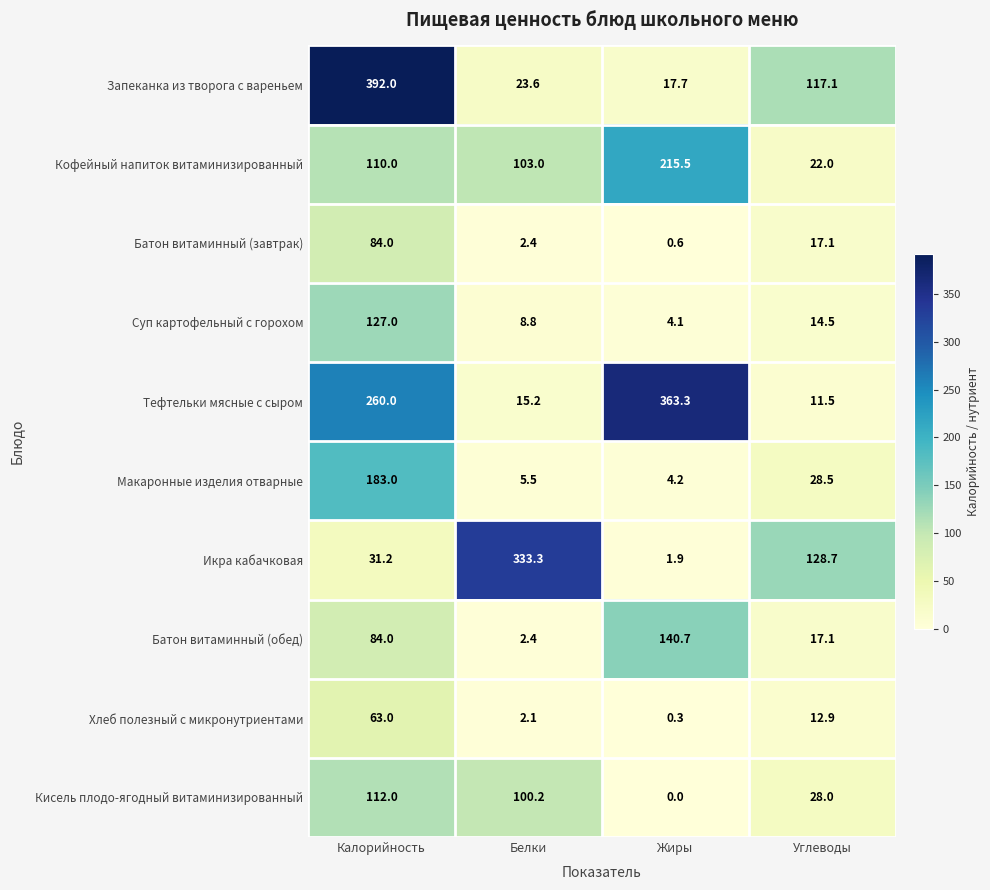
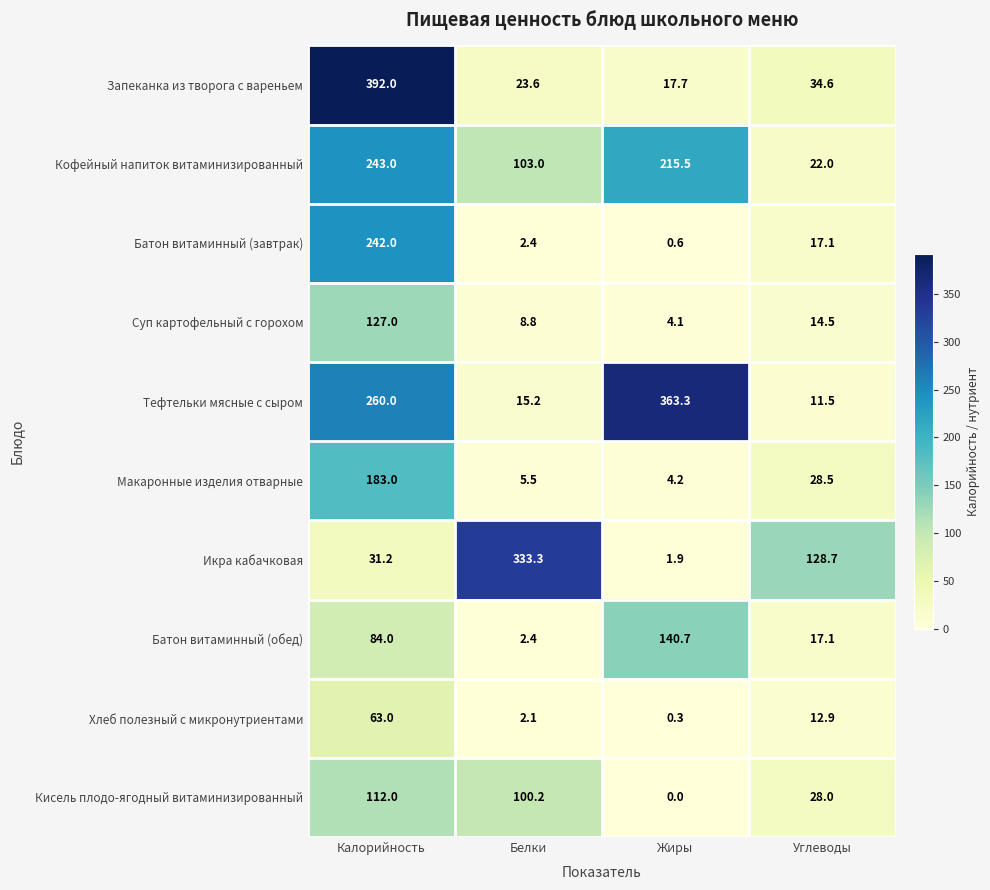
Запеканка из творога с вареньем, Углеводы: 117.1 -> 34.6
Кофейный напиток витаминизированный, Калорийность: 110.0 -> 243.0
Батон витаминный (завтрак), Калорийность: 84.0 -> 242.0
